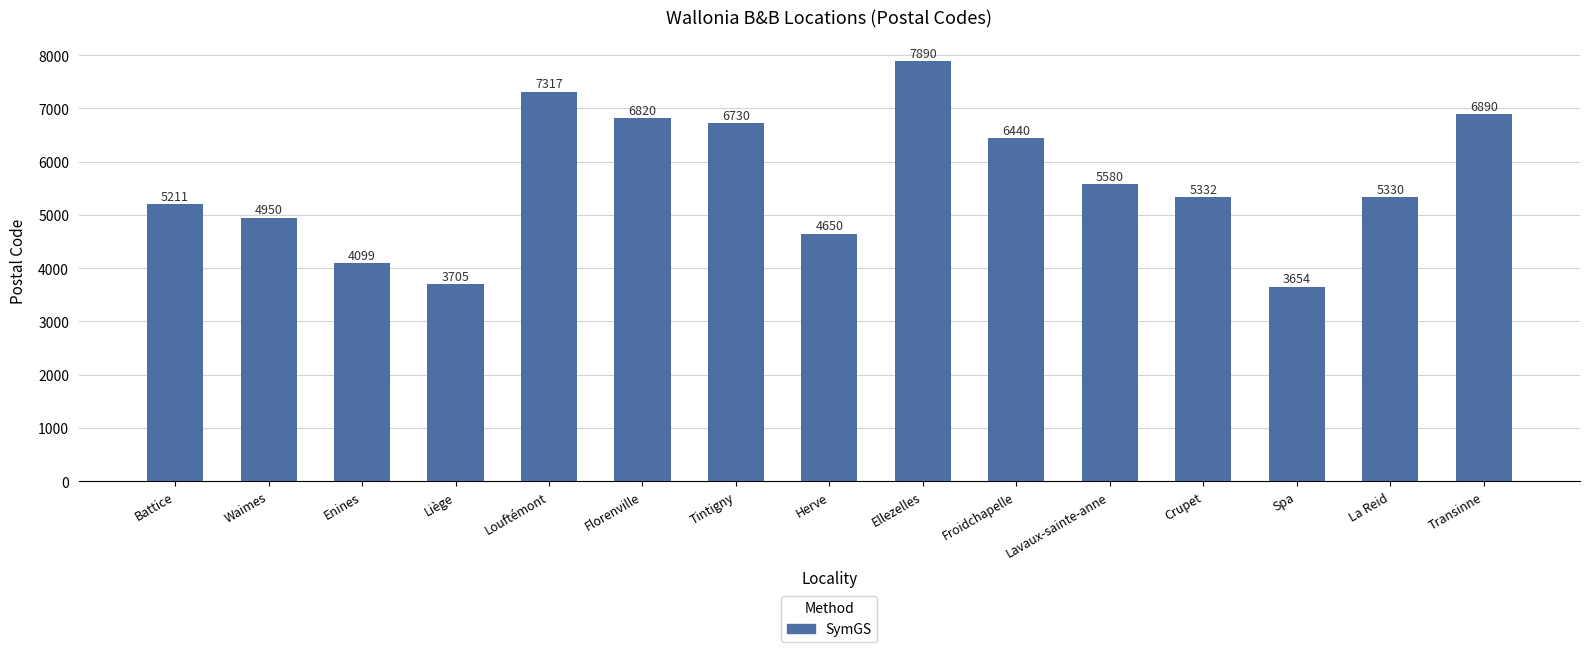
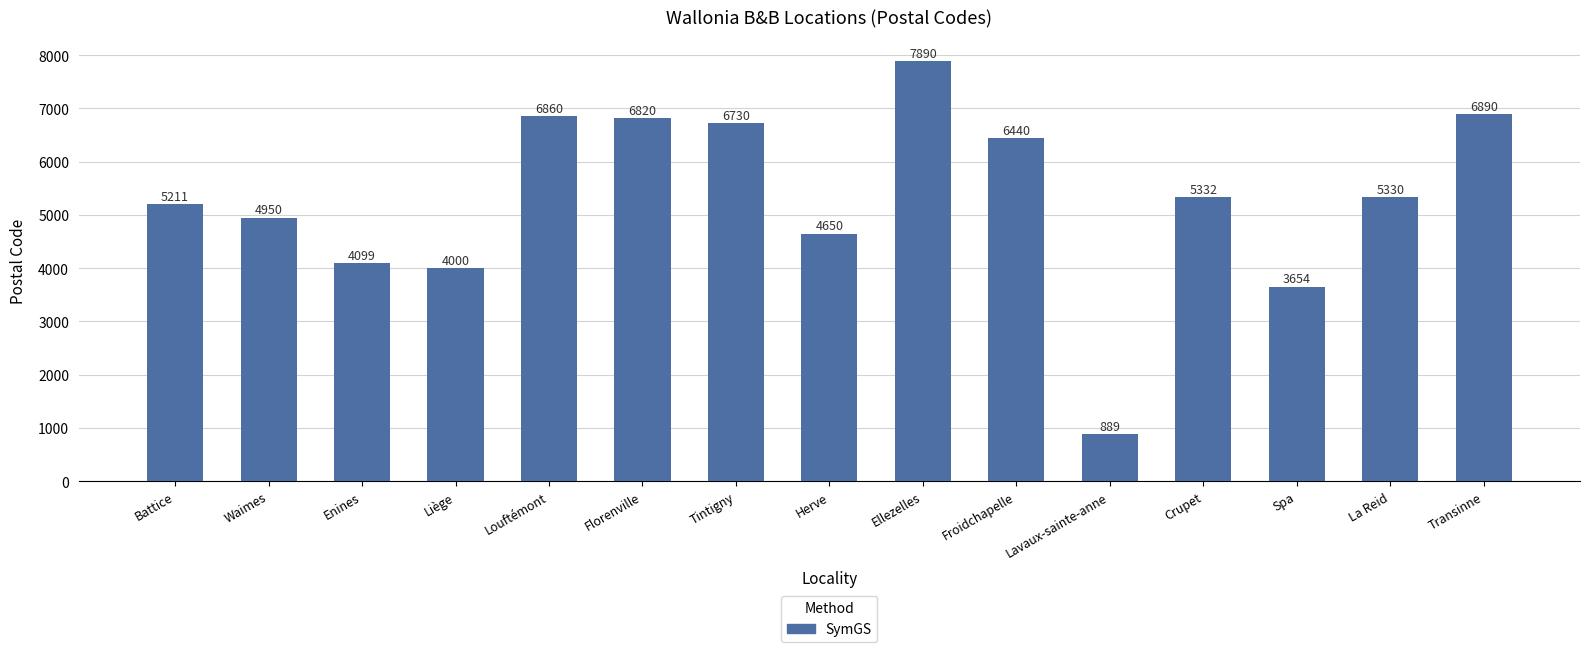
Liège: 3705 -> 4000
Louftémont: 7317 -> 6860
Lavaux-sainte-anne: 5580 -> 889
